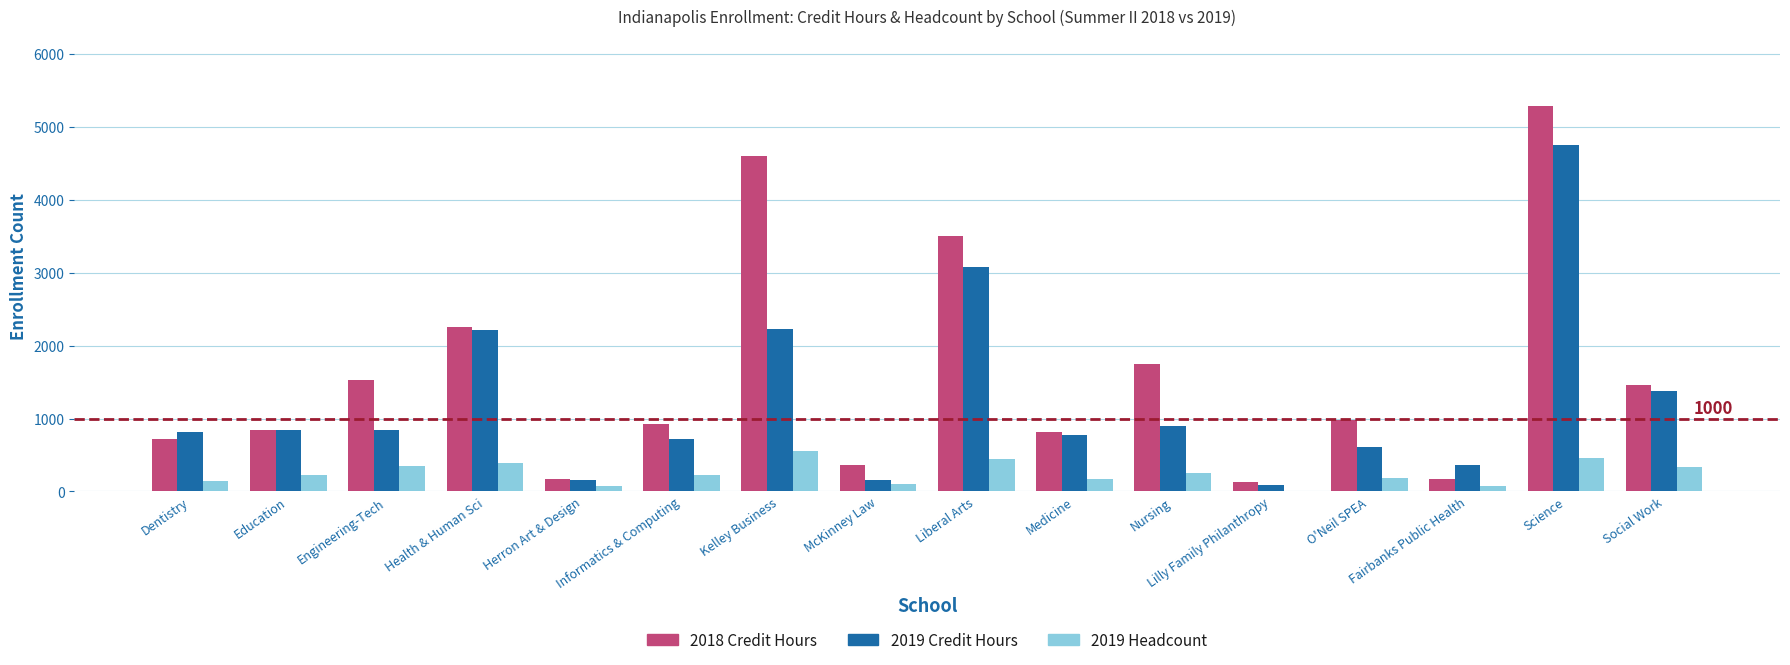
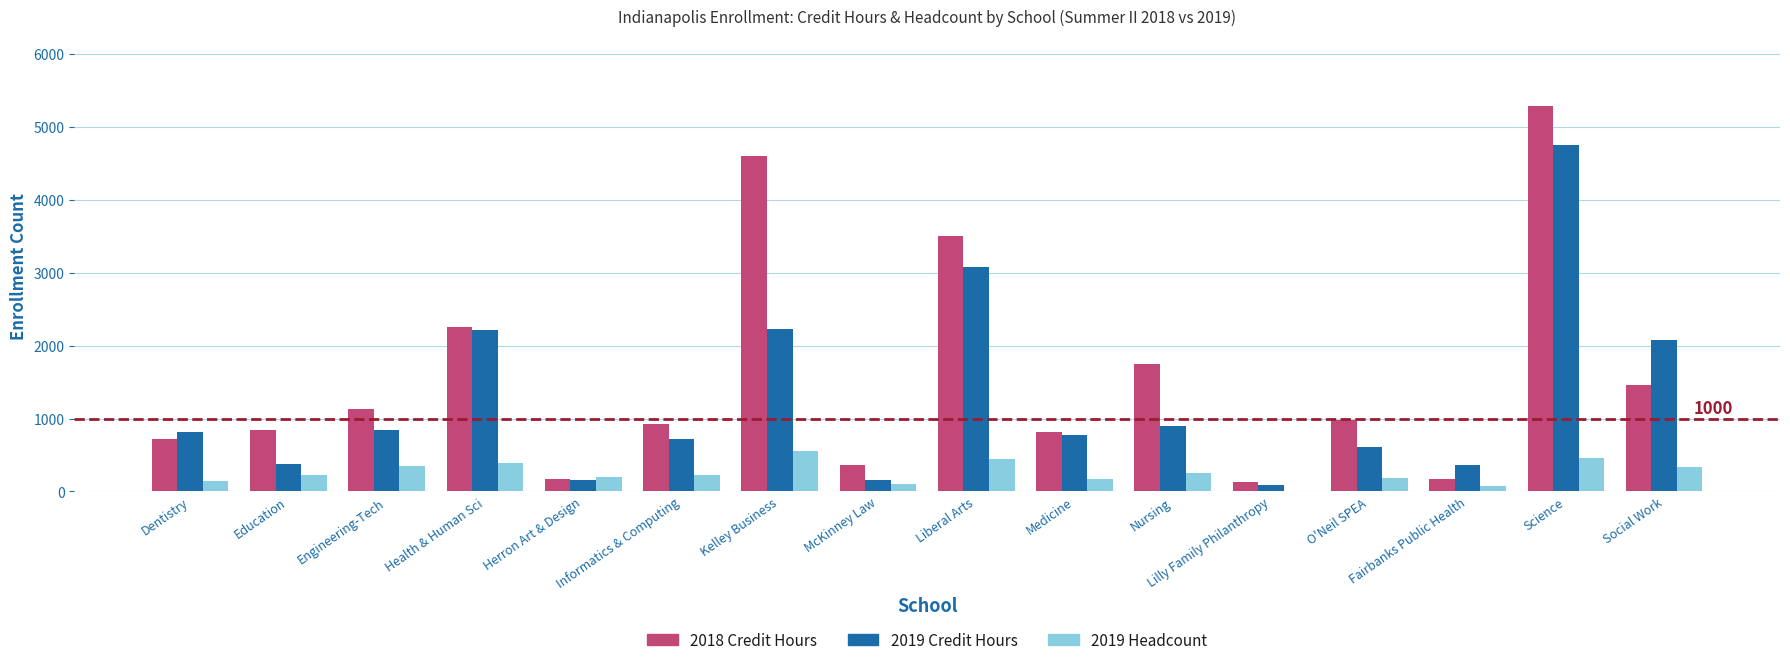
2019 Credit Hours, Education: 800 -> 400
2018 Credit Hours, Engineering-Tech: 1500 -> 1100
2019 Headcount, Herron Art & Design: 100 -> 200
2019 Credit Hours, Social Work: 1400 -> 2100
